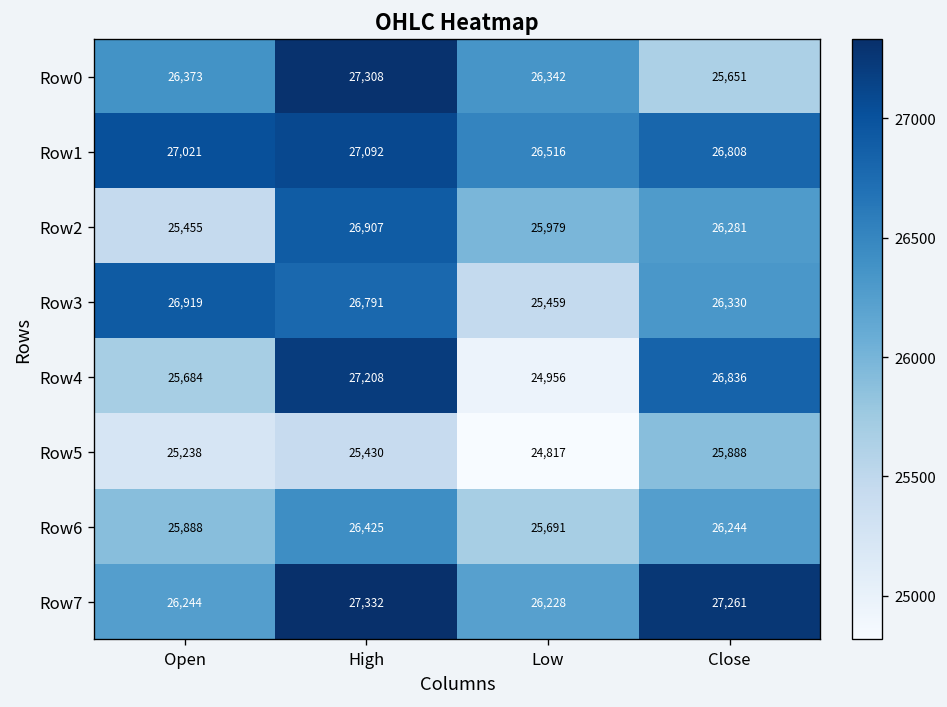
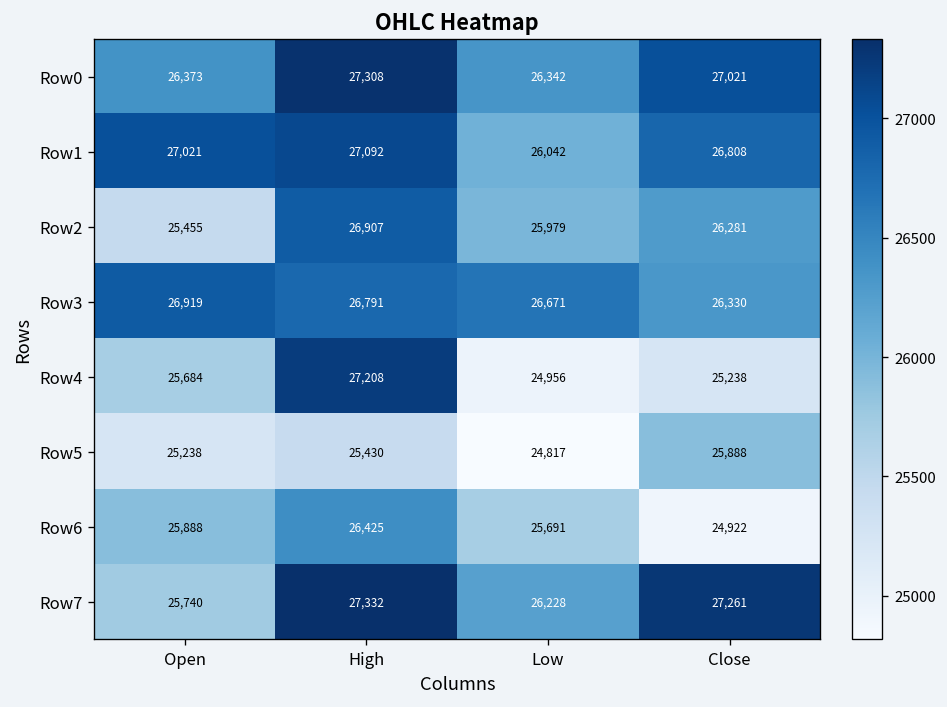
Row0, Close: 25,651 -> 27,021
Row1, Low: 26,516 -> 26,042
Row3, Low: 25,459 -> 26,671
Row4, Close: 26,836 -> 25,238
Row6, Close: 26,244 -> 24,922
Row7, Open: 26,244 -> 25,740
